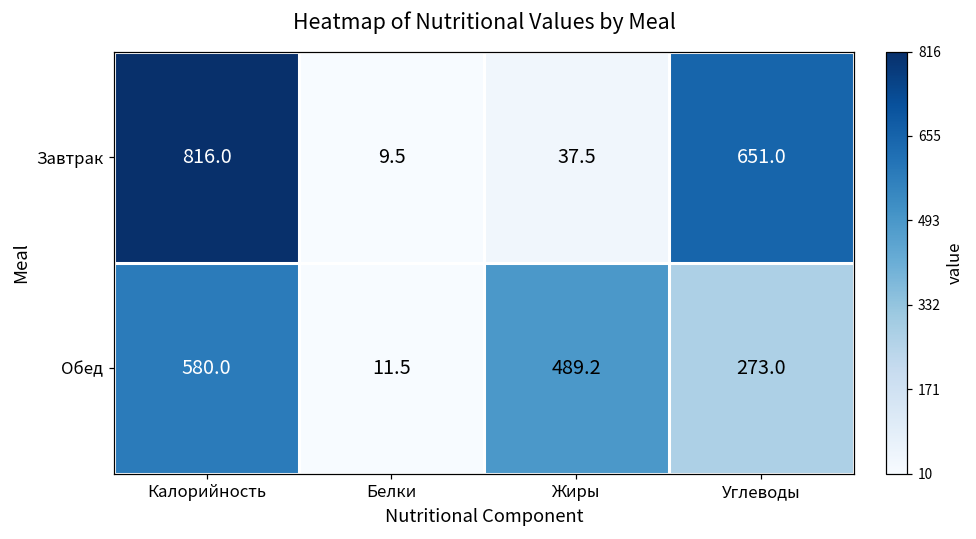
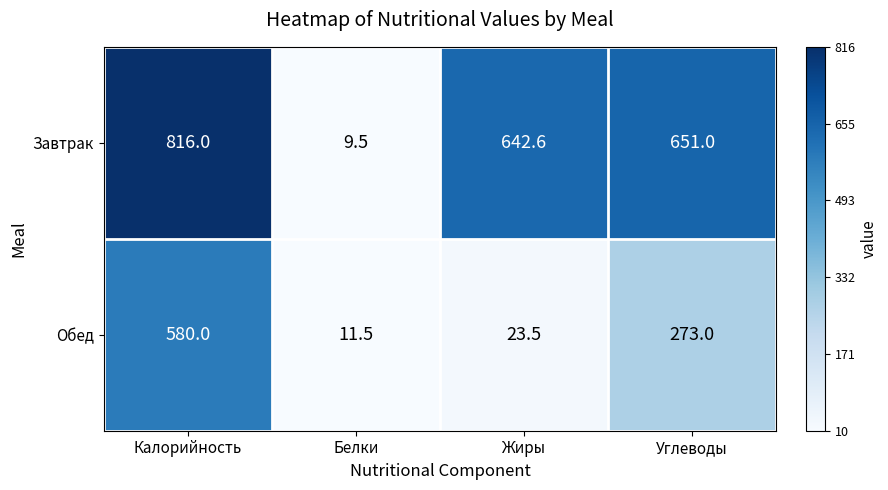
Завтрак, Жиры: 37.5 -> 642.6
Обед, Жиры: 489.2 -> 23.5
